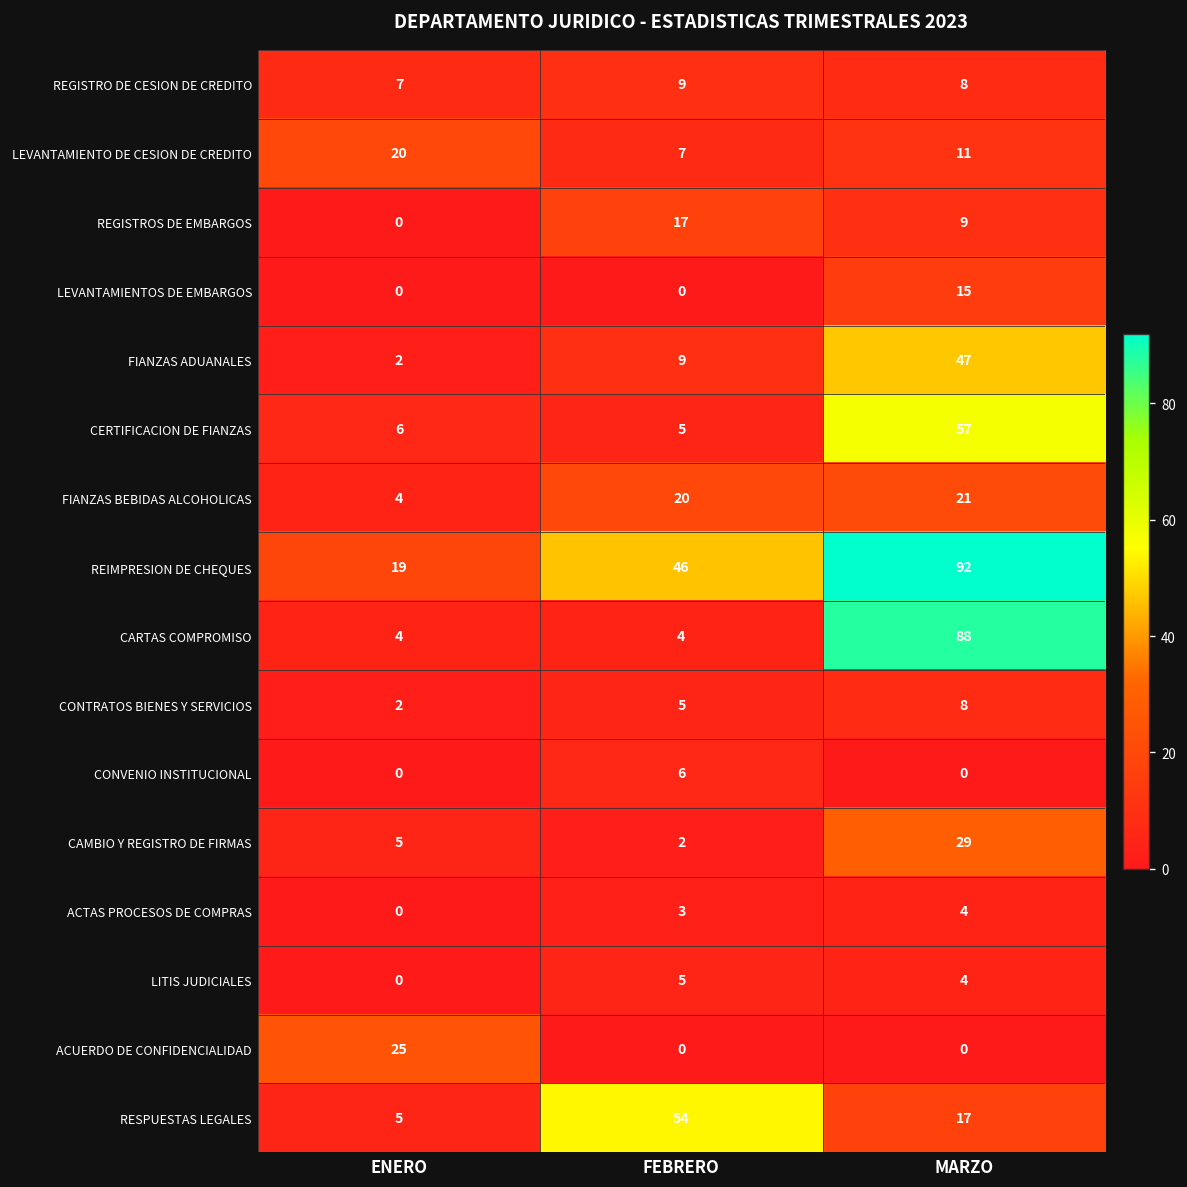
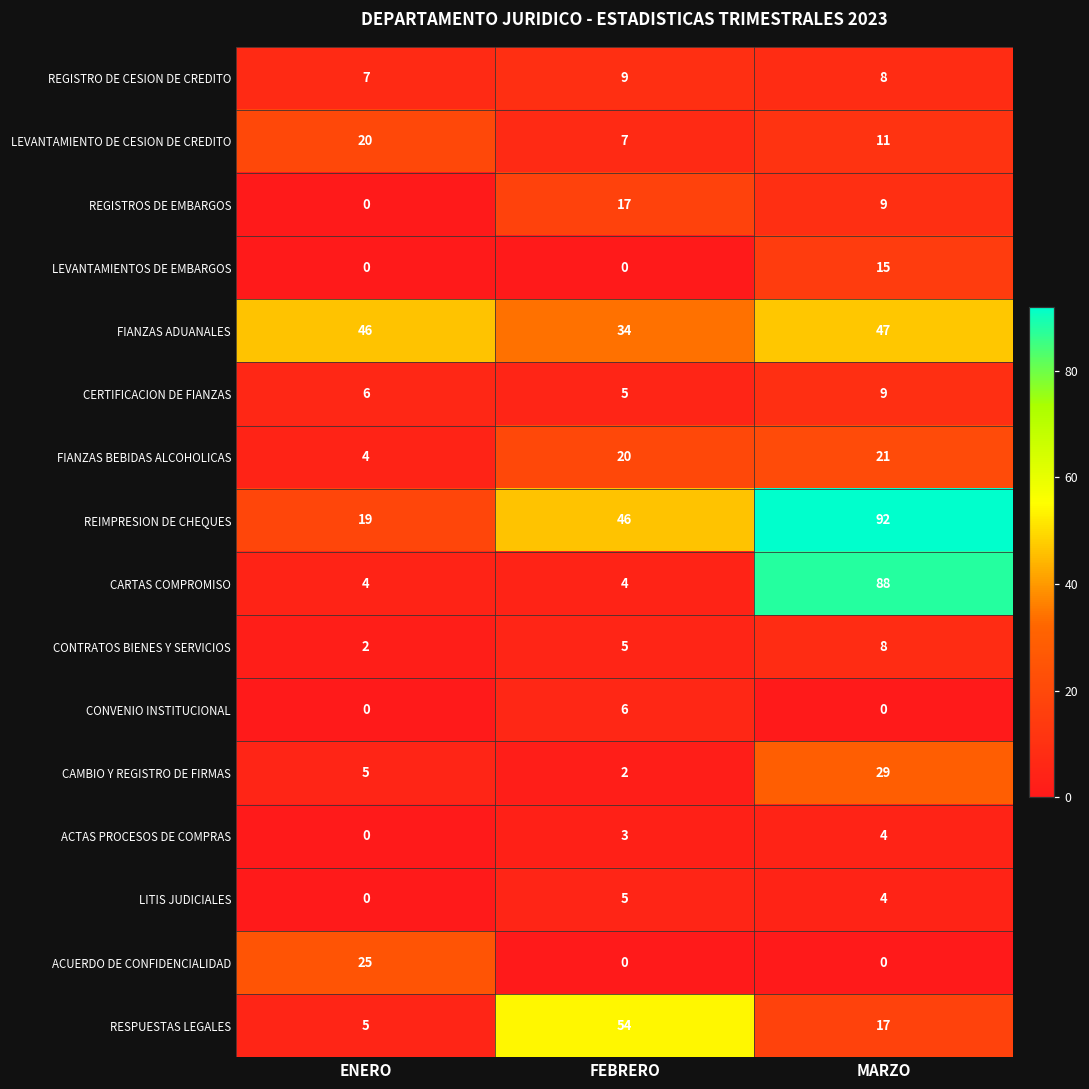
FIANZAS ADUANALES, ENERO: 2 -> 46
FIANZAS ADUANALES, FEBRERO: 9 -> 34
CERTIFICACION DE FIANZAS, MARZO: 57 -> 9
